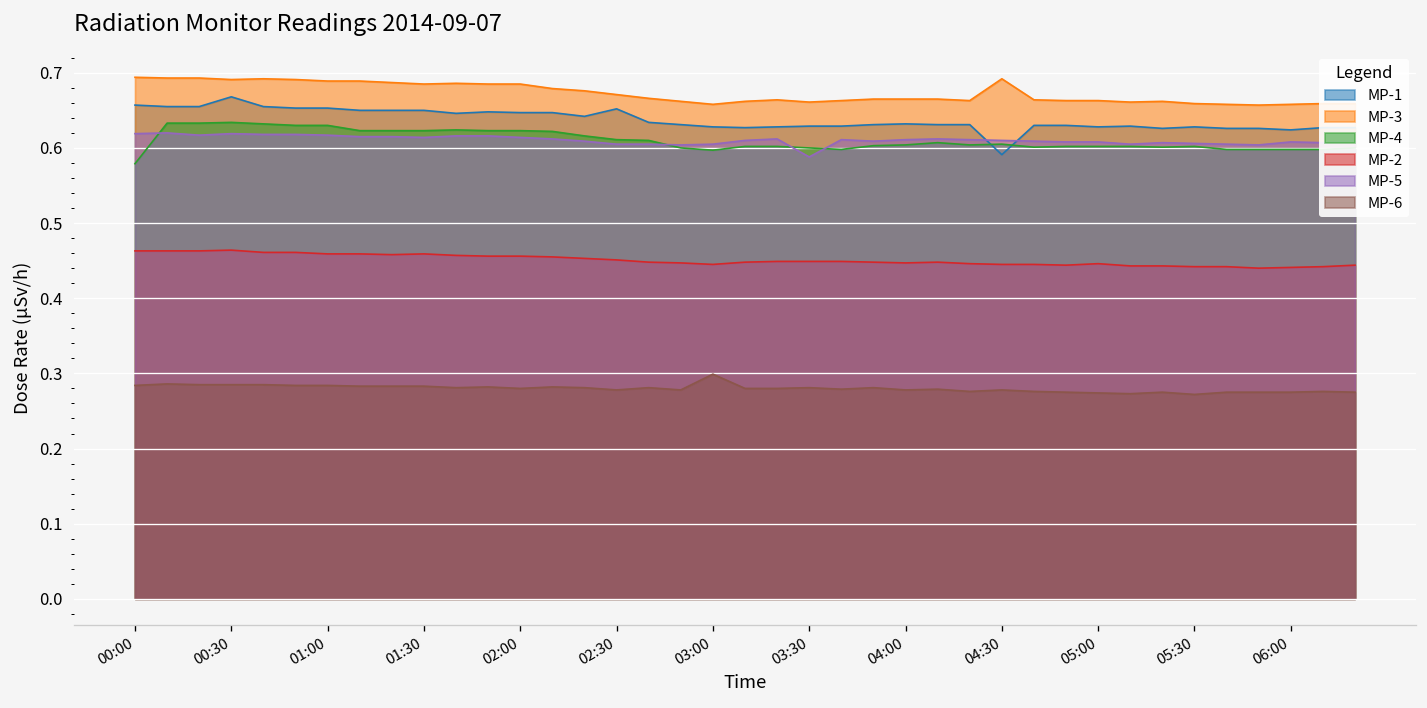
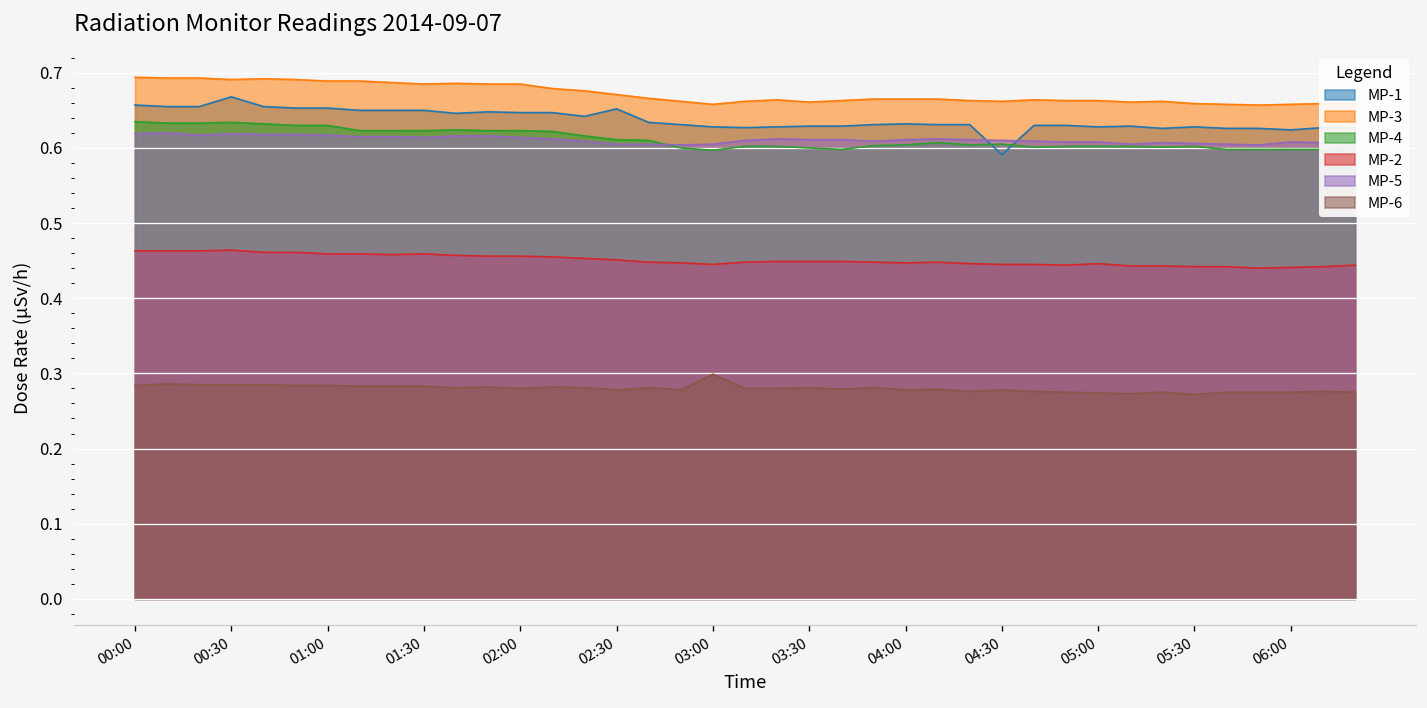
MP-4, 00:00: 0.58 -> 0.64
MP-5, 03:30: 0.59 -> 0.61
MP-3, 04:30: 0.69 -> 0.66
